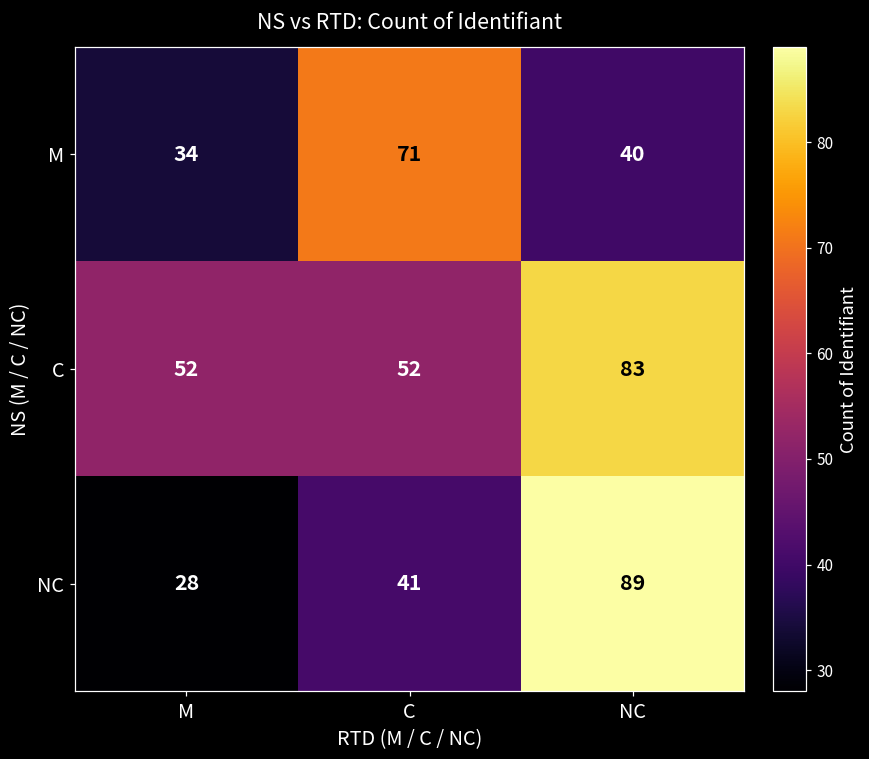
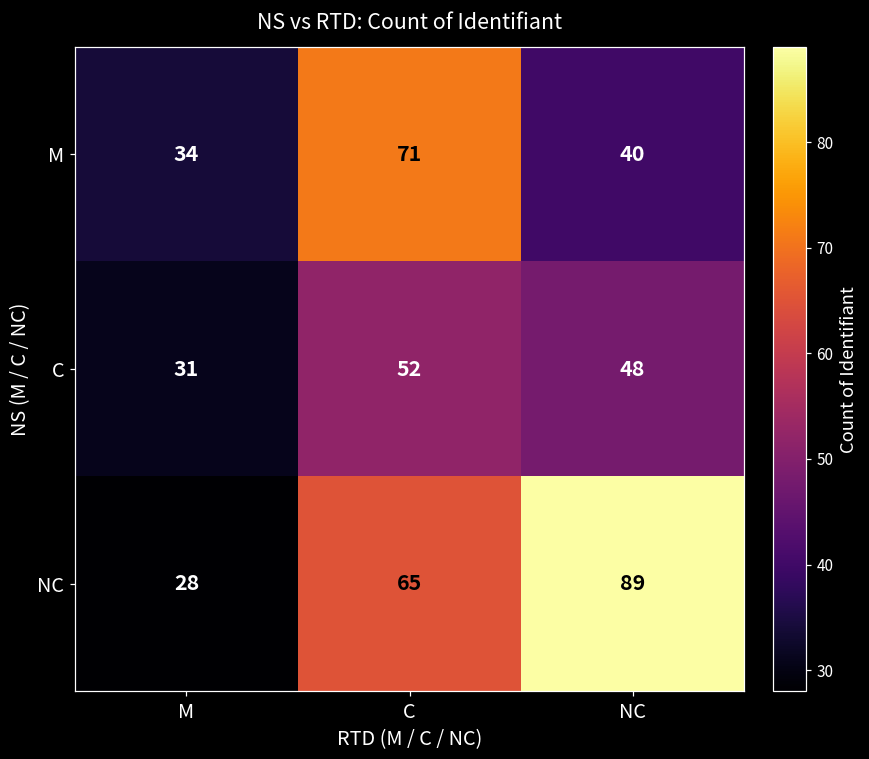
C, M: 52 -> 31
C, NC: 83 -> 48
NC, C: 41 -> 65
